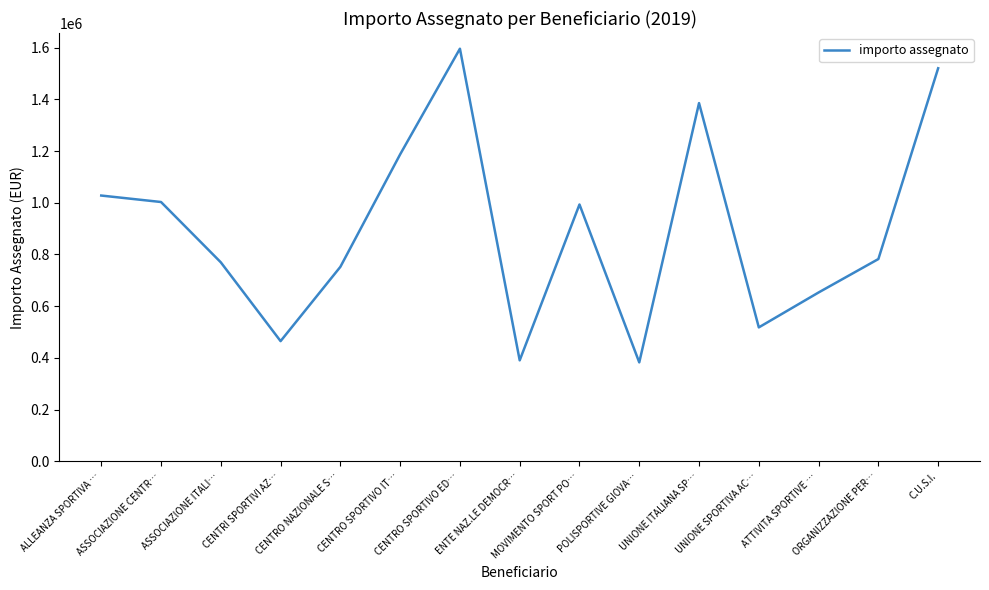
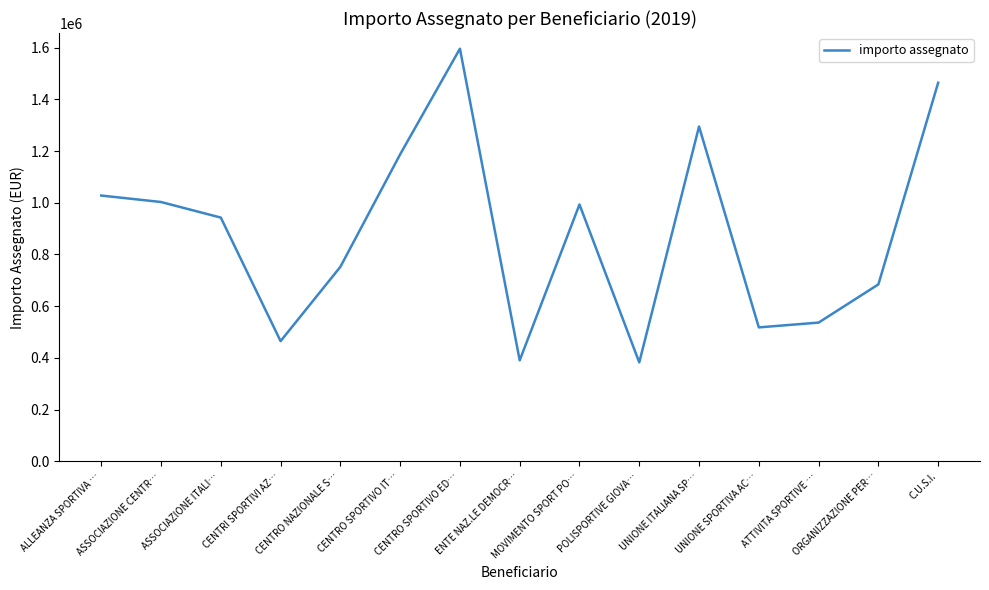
ASSOCIAZIONE ITALI…: 770000 -> 940000
UNIONE ITALIANA SP…: 1390000 -> 1290000
ATTIVITA SPORTIVE …: 650000 -> 540000
ORGANIZZAZIONE PER…: 780000 -> 680000
C.U.S.I.: 1520000 -> 1460000
